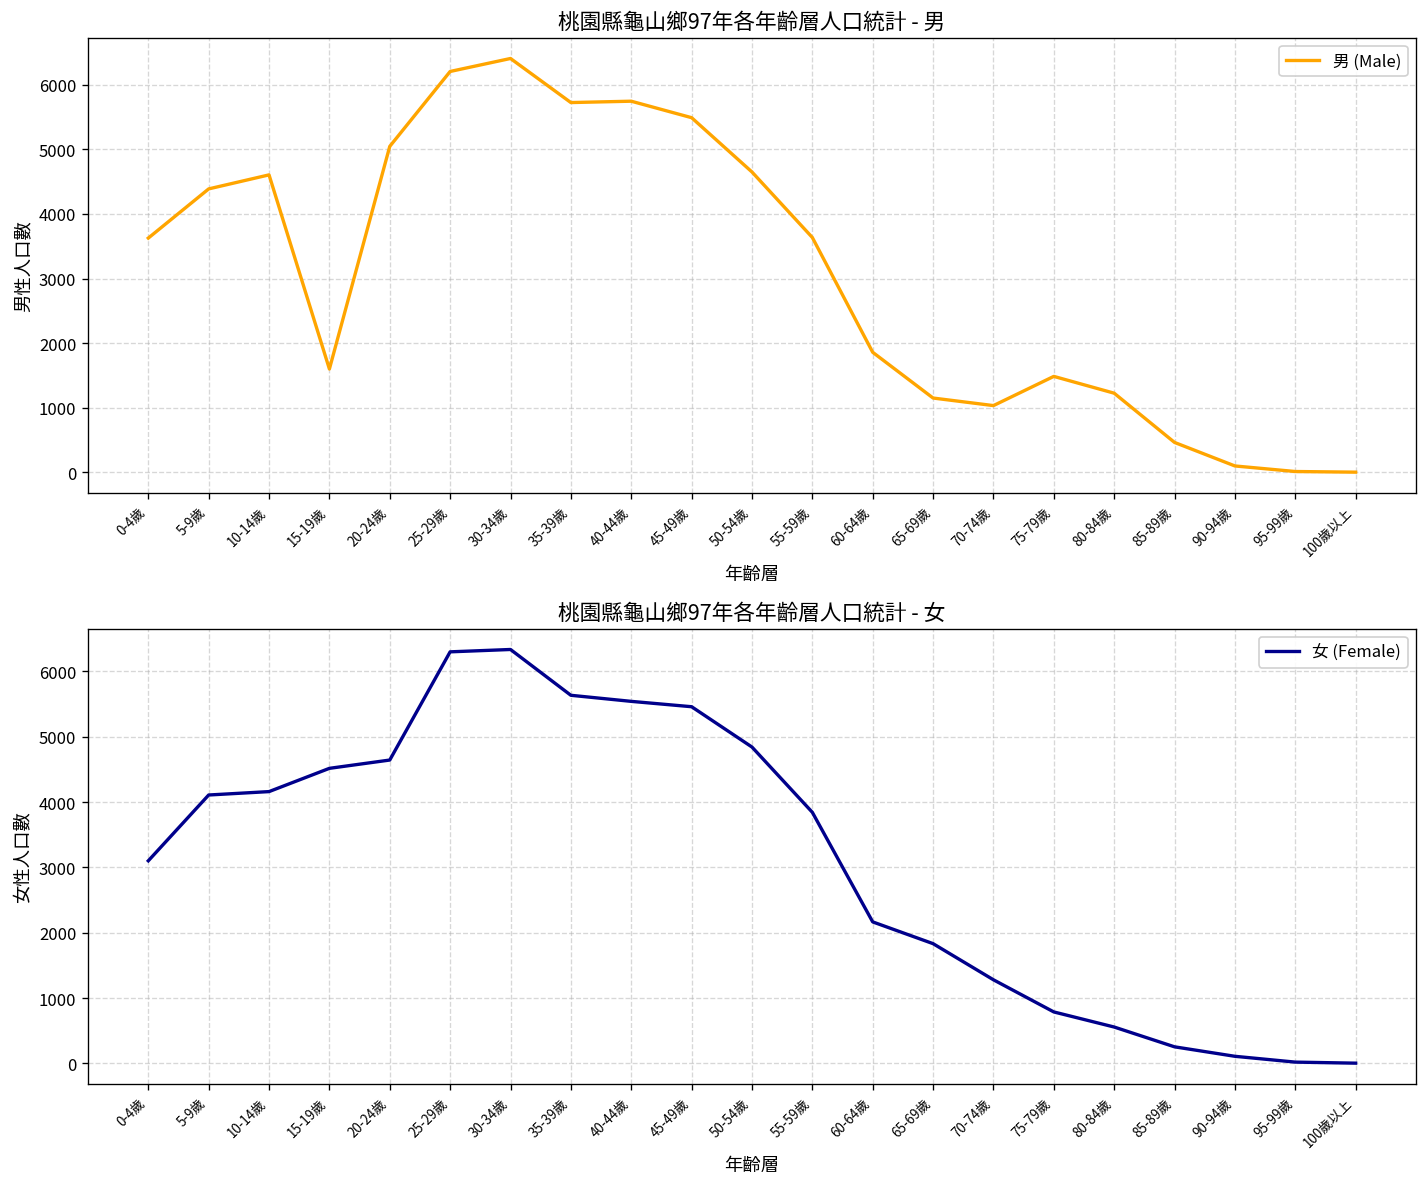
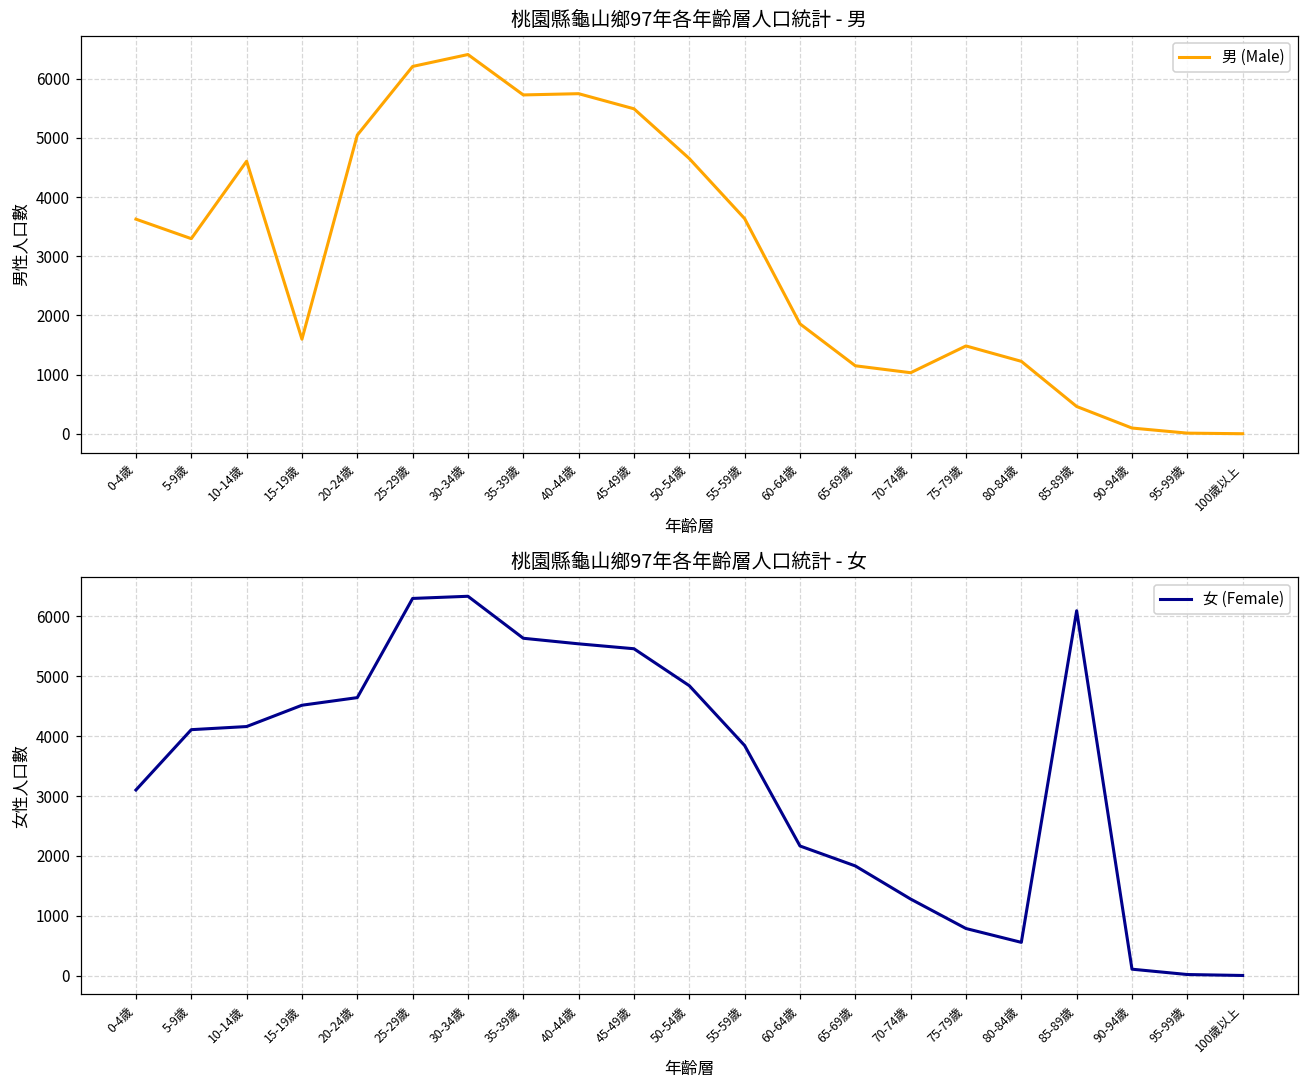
桃園縣龜山鄉97年各年齡層人口統計 - 男, 5-9歲: 4400 -> 3300
桃園縣龜山鄉97年各年齡層人口統計 - 女, 85-89歲: 300 -> 6100
